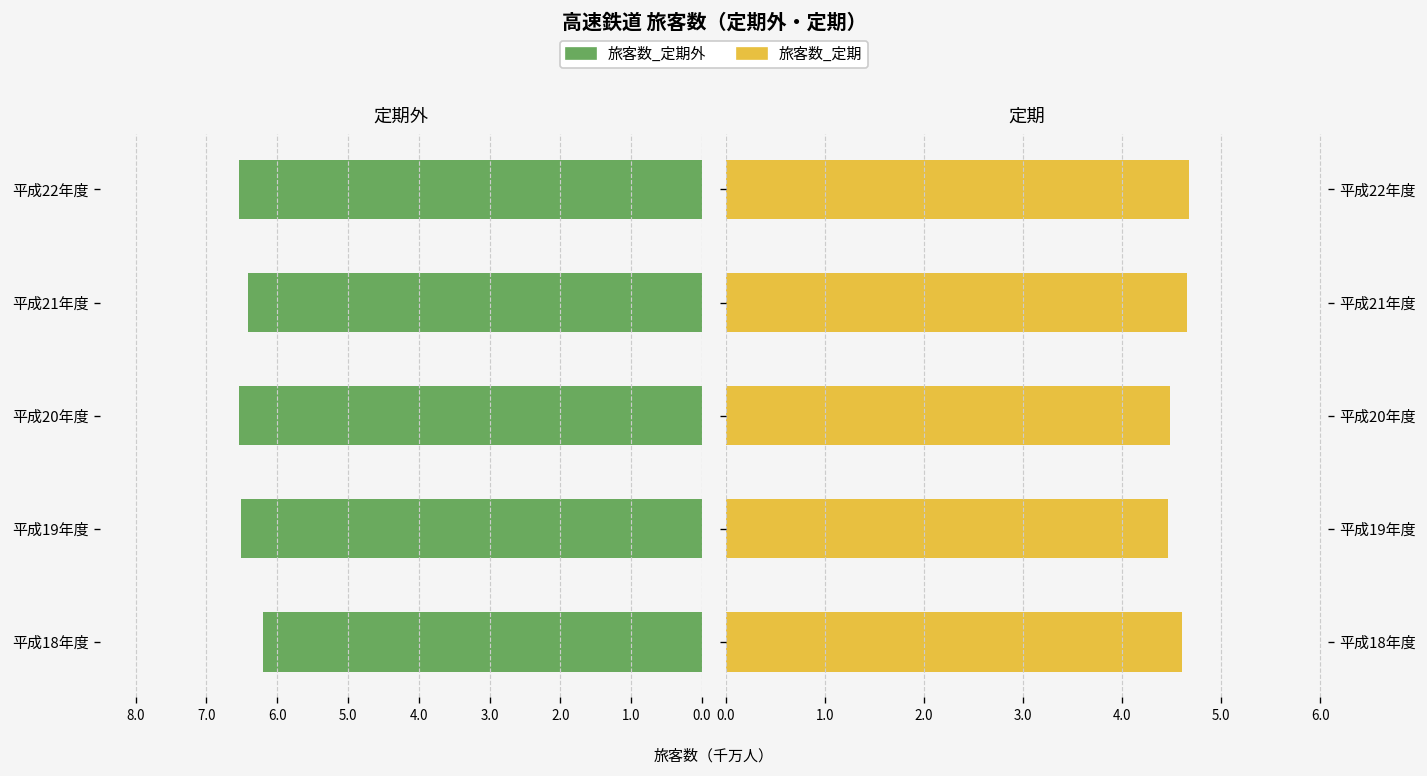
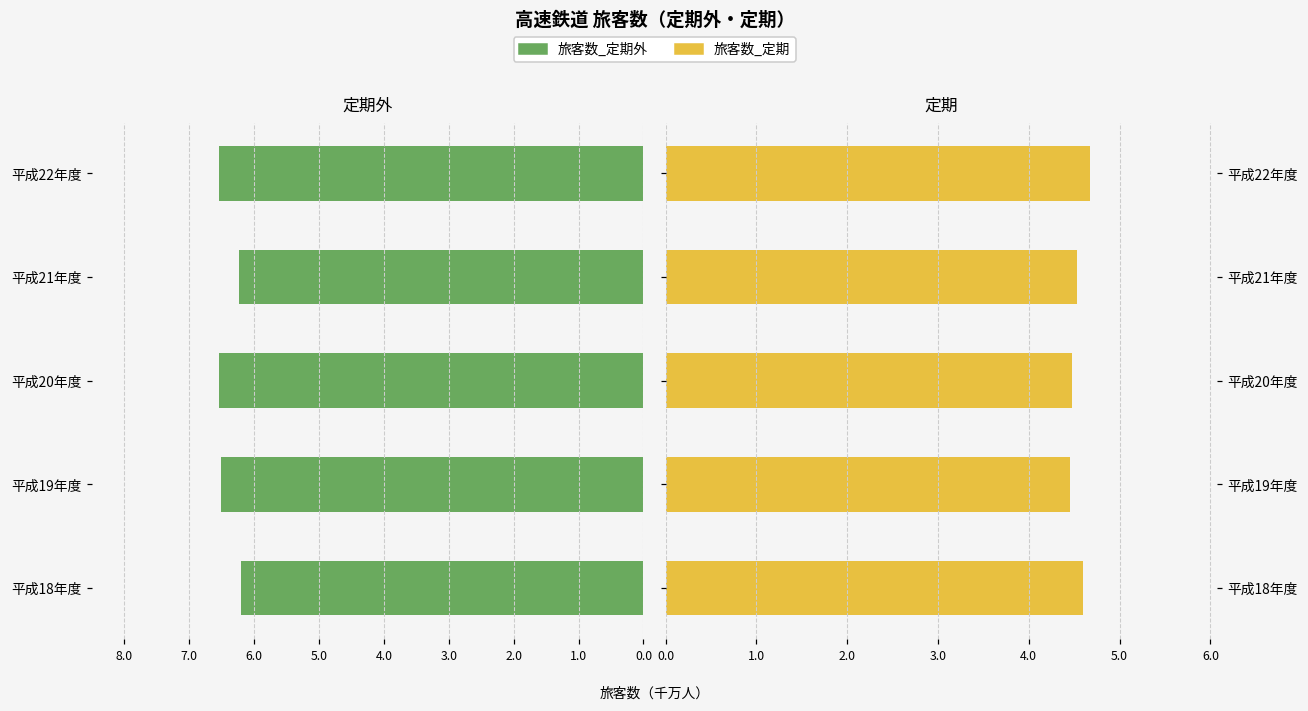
定期外, 平成21年度: 6.4 -> 6.2
定期, 平成21年度: 4.7 -> 4.5
